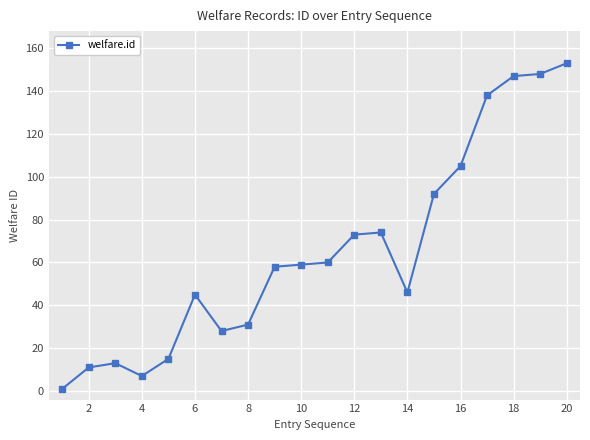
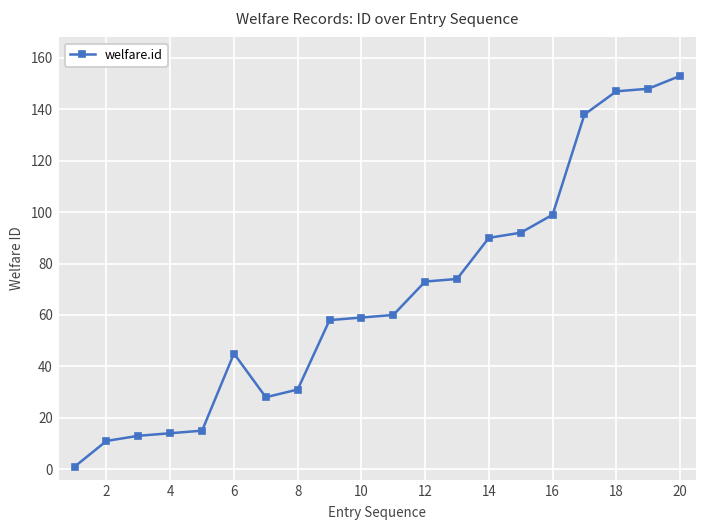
4: 7 -> 14
14: 46 -> 90
16: 105 -> 99
